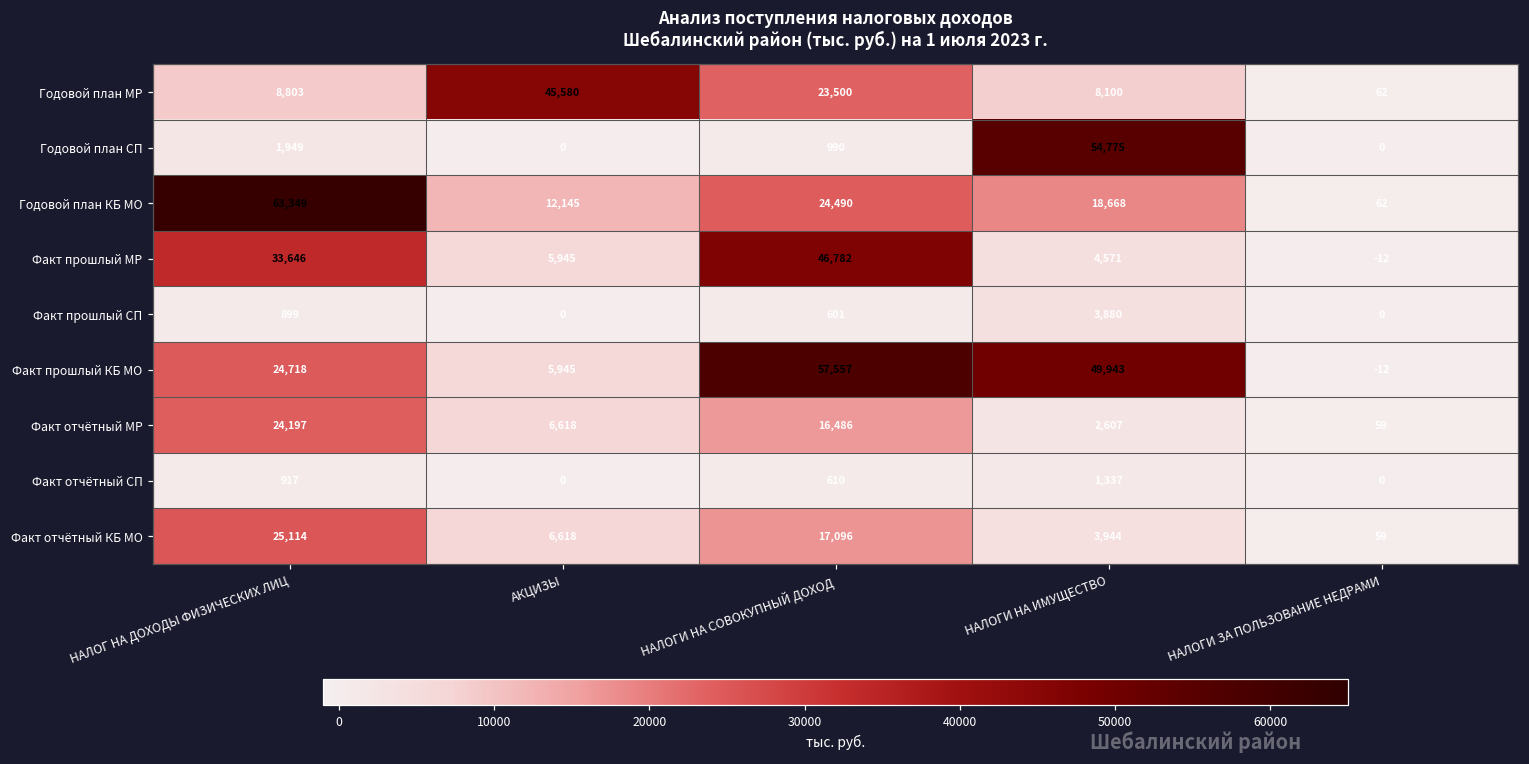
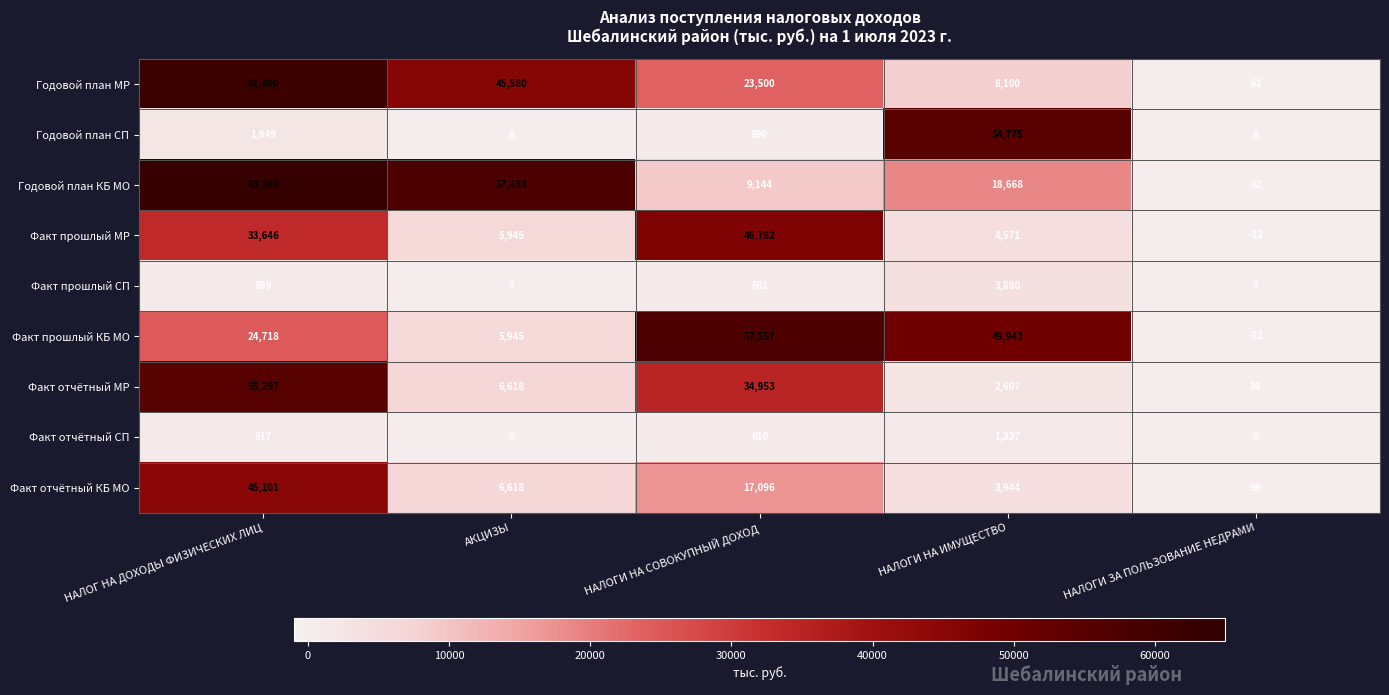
Годовой план МР, НАЛОГ НА ДОХОДЫ ФИЗИЧЕСКИХ ЛИЦ: 8,803 -> 61,400
Годовой план КБ МО, АКЦИЗЫ: 12,145 -> 57,434
Годовой план КБ МО, НАЛОГИ НА СОВОКУПНЫЙ ДОХОД: 24,490 -> 9,144
Факт отчётный МР, НАЛОГ НА ДОХОДЫ ФИЗИЧЕСКИХ ЛИЦ: 24,197 -> 55,297
Факт отчётный МР, НАЛОГИ НА СОВОКУПНЫЙ ДОХОД: 16,486 -> 34,953
Факт отчётный КБ МО, НАЛОГ НА ДОХОДЫ ФИЗИЧЕСКИХ ЛИЦ: 25,114 -> 45,101
